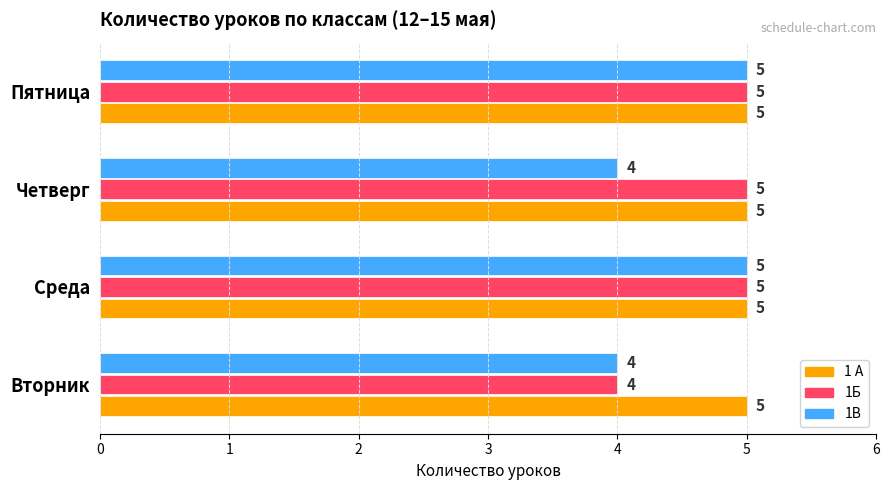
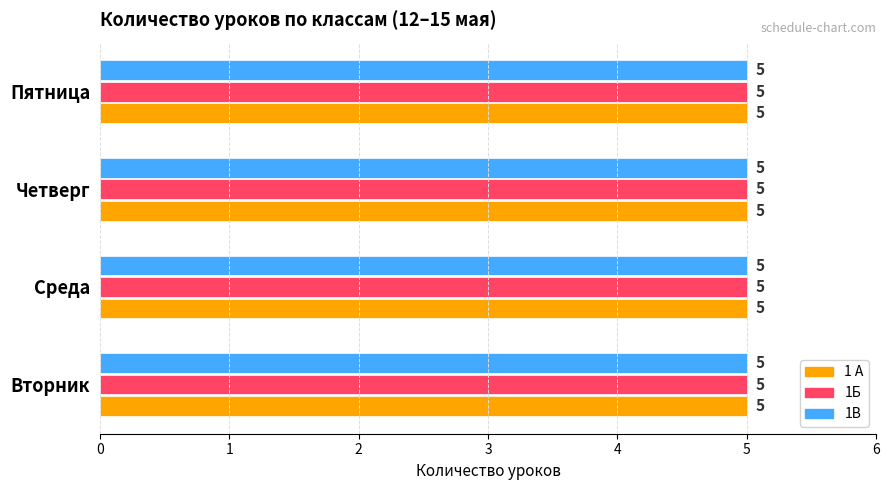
1В, Четверг: 4 -> 5
1В, Вторник: 4 -> 5
1Б, Вторник: 4 -> 5
